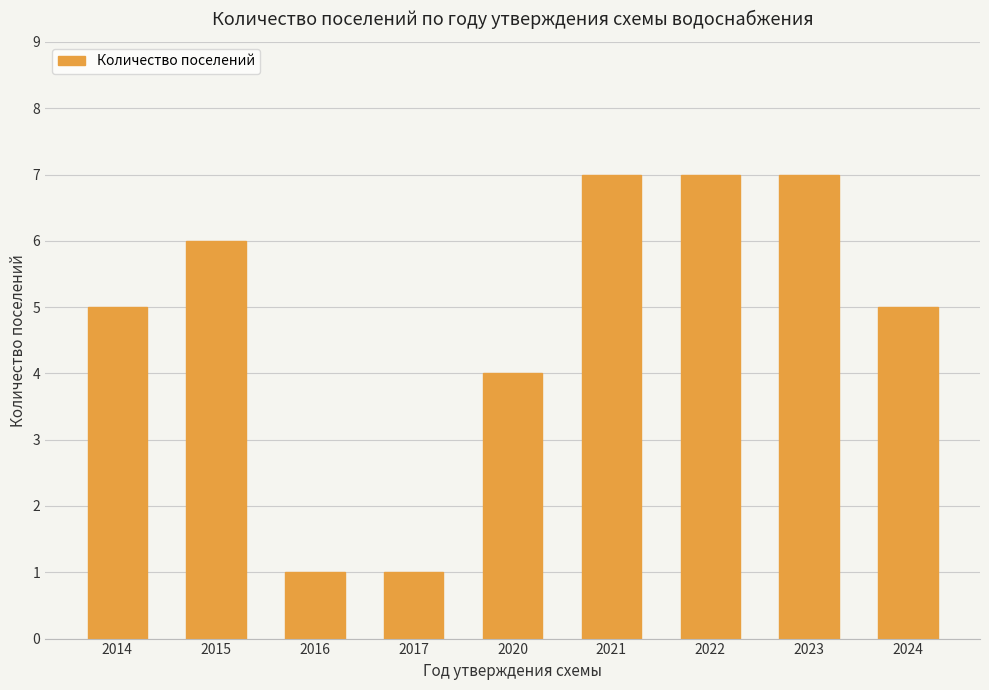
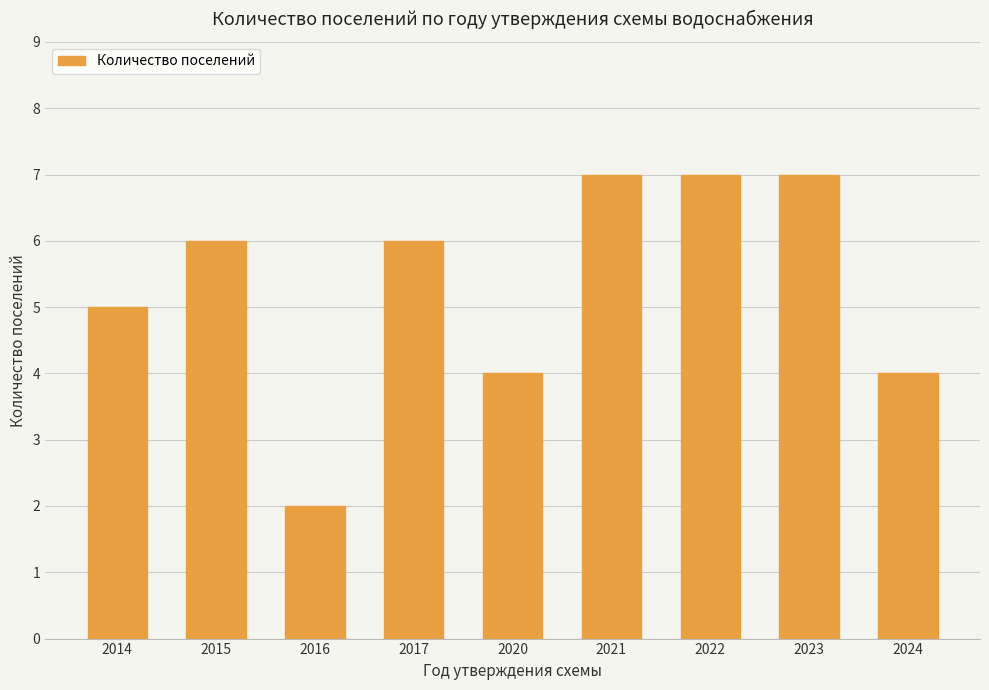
2016: 1 -> 2
2017: 1 -> 6
2024: 5 -> 4
